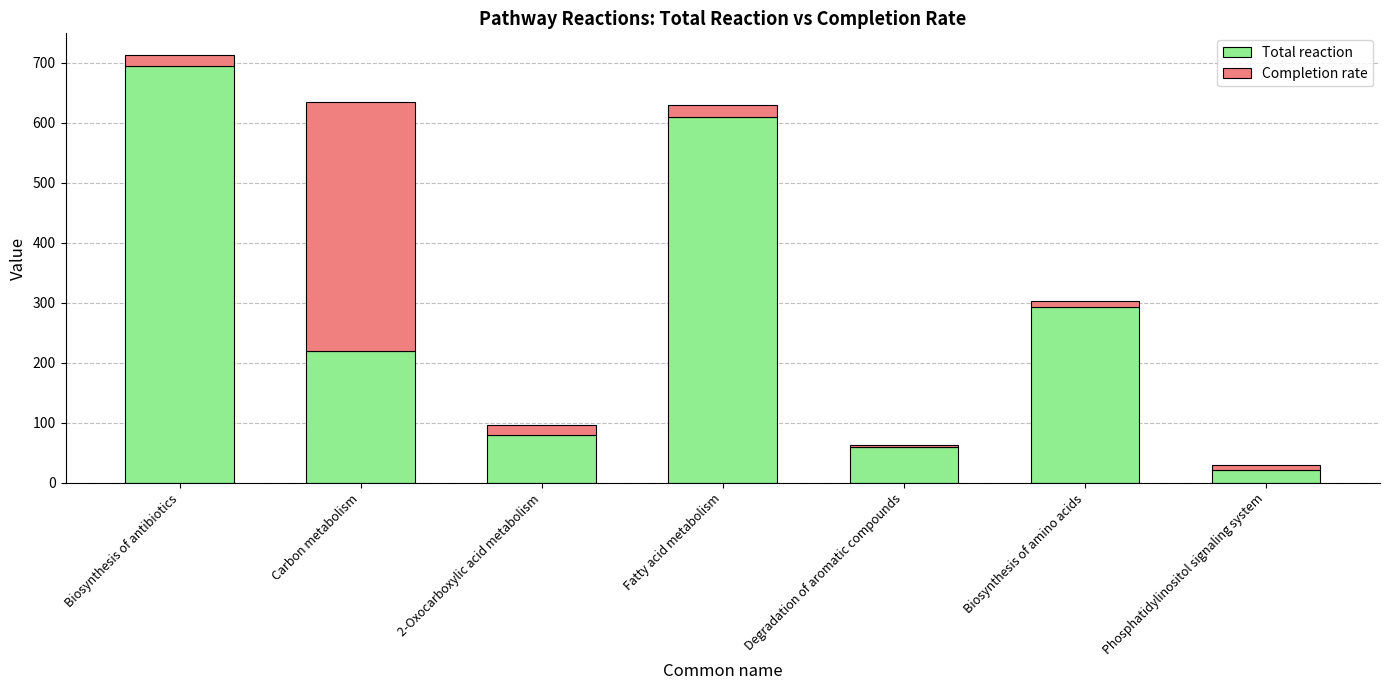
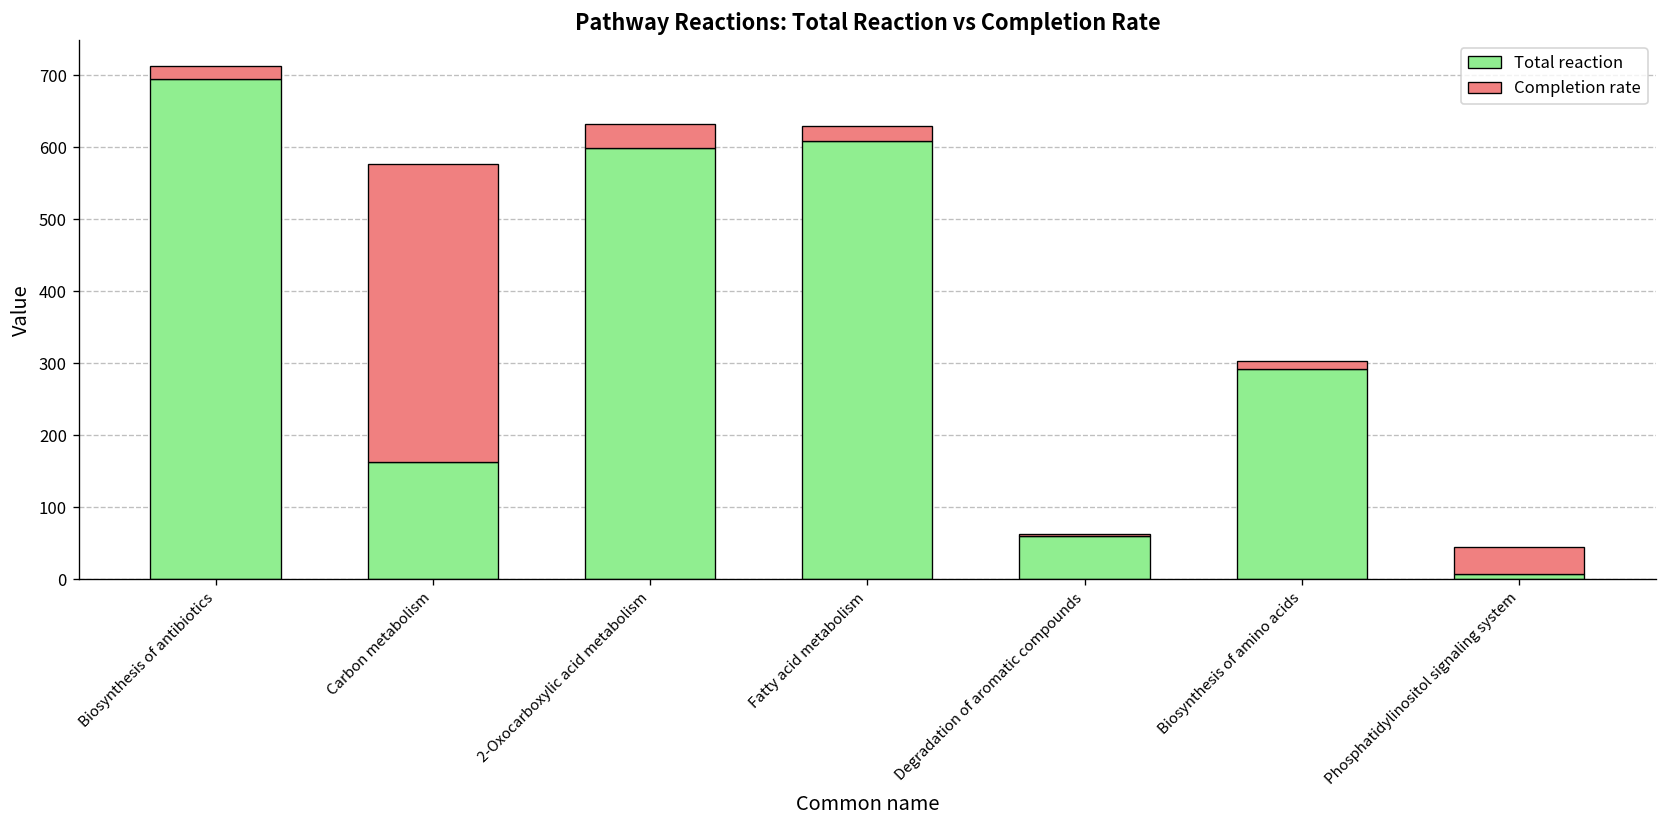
Total reaction, Carbon metabolism: 220 -> 160
Total reaction, 2-Oxocarboxylic acid metabolism: 80 -> 600
Completion rate, 2-Oxocarboxylic acid metabolism: 20 -> 30
Total reaction, Phosphatidylinositol signaling system: 20 -> 10
Completion rate, Phosphatidylinositol signaling system: 10 -> 40
